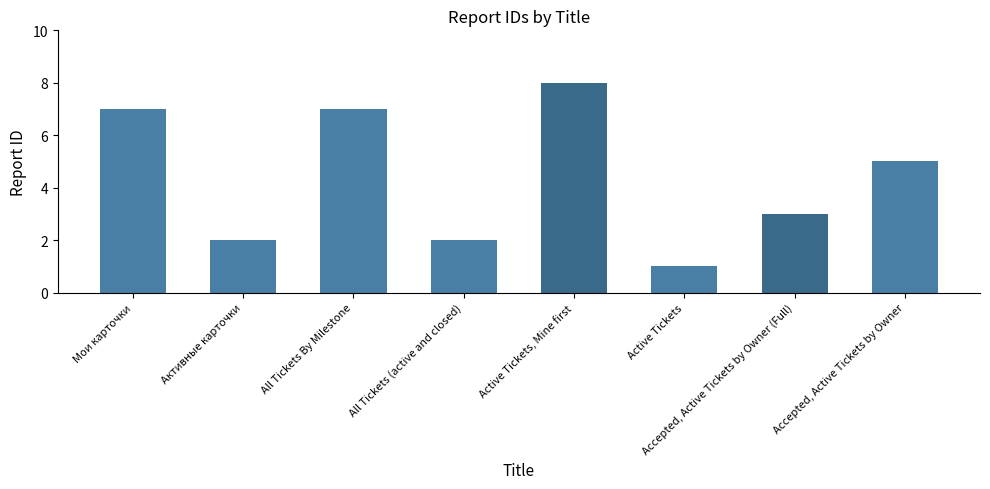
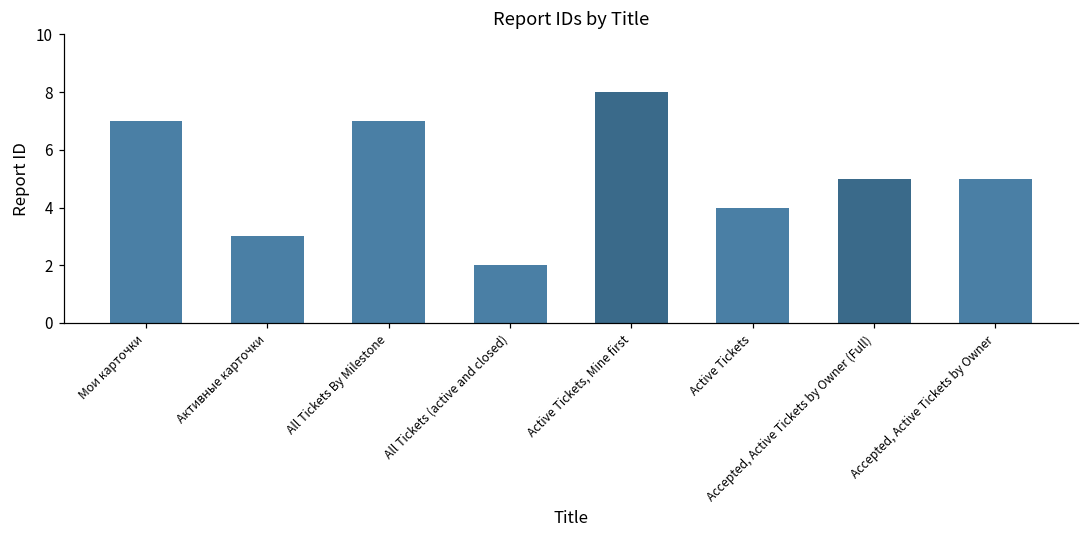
Активные карточки: 2 -> 3
Active Tickets: 1 -> 4
Accepted, Active Tickets by Owner (Full): 3 -> 5
